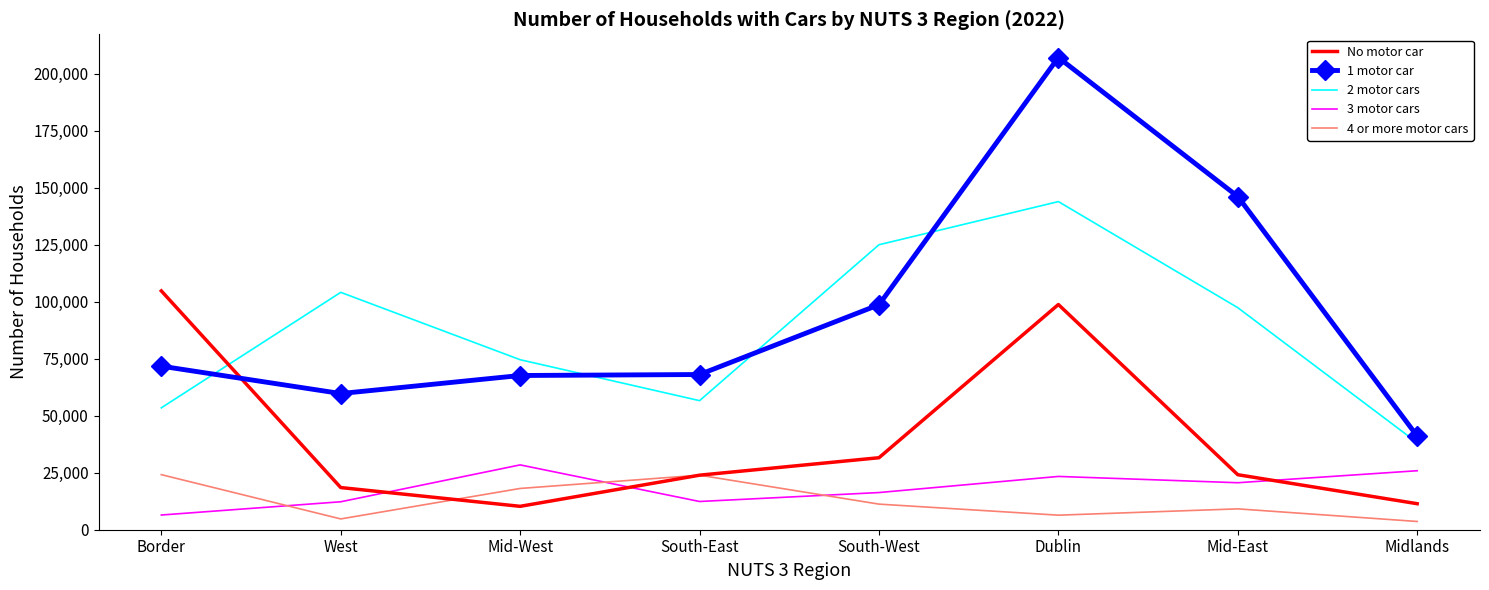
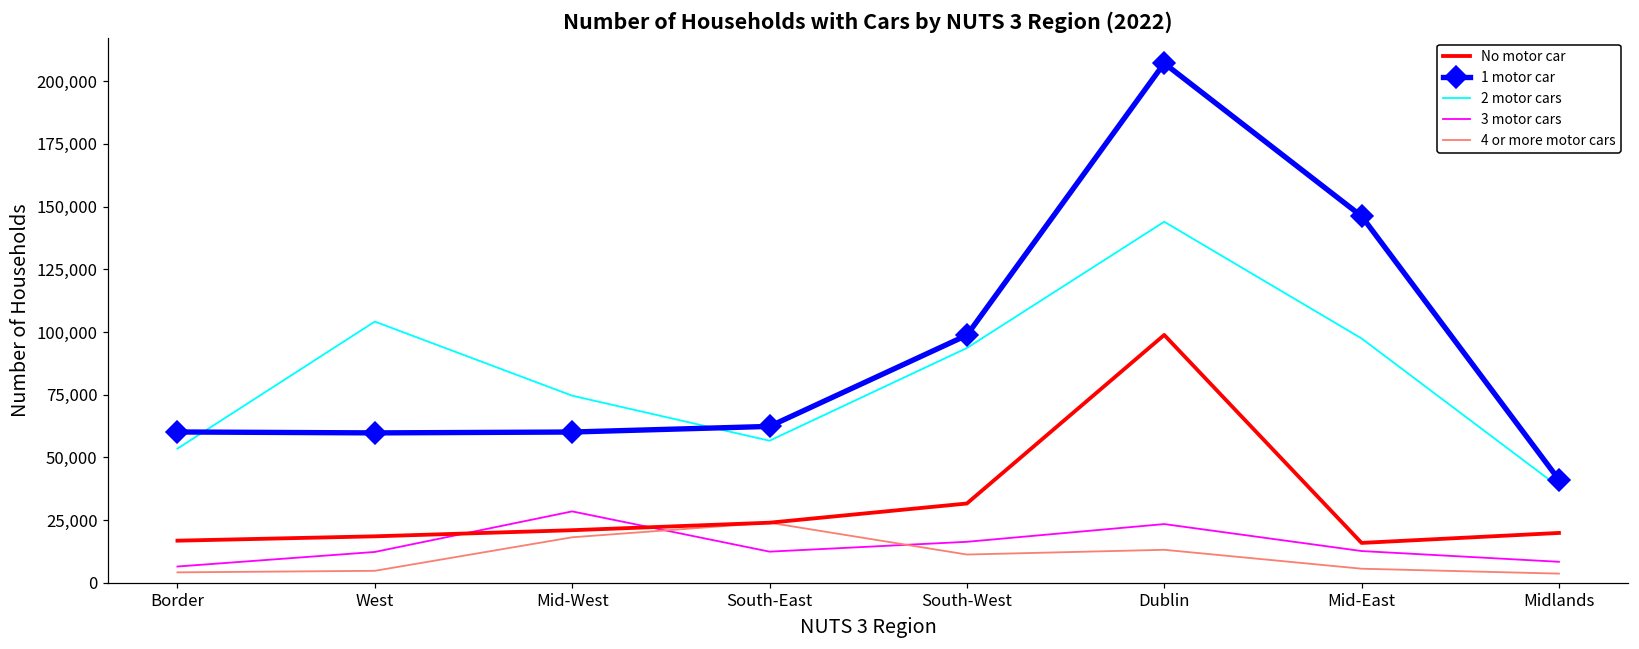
No motor car, Border: 105,000 -> 17,000
1 motor car, Border: 72,000 -> 60,000
4 or more motor cars, Border: 24,000 -> 4,000
No motor car, Mid-West: 10,000 -> 21,000
1 motor car, Mid-West: 68,000 -> 60,000
1 motor car, South-East: 68,000 -> 62,000
2 motor cars, South-West: 125,000 -> 94,000
4 or more motor cars, Dublin: 6,000 -> 13,000
No motor car, Mid-East: 24,000 -> 16,000
3 motor cars, Mid-East: 21,000 -> 13,000
4 or more motor cars, Mid-East: 9,000 -> 6,000
No motor car, Midlands: 11,000 -> 20,000
3 motor cars, Midlands: 26,000 -> 8,000
